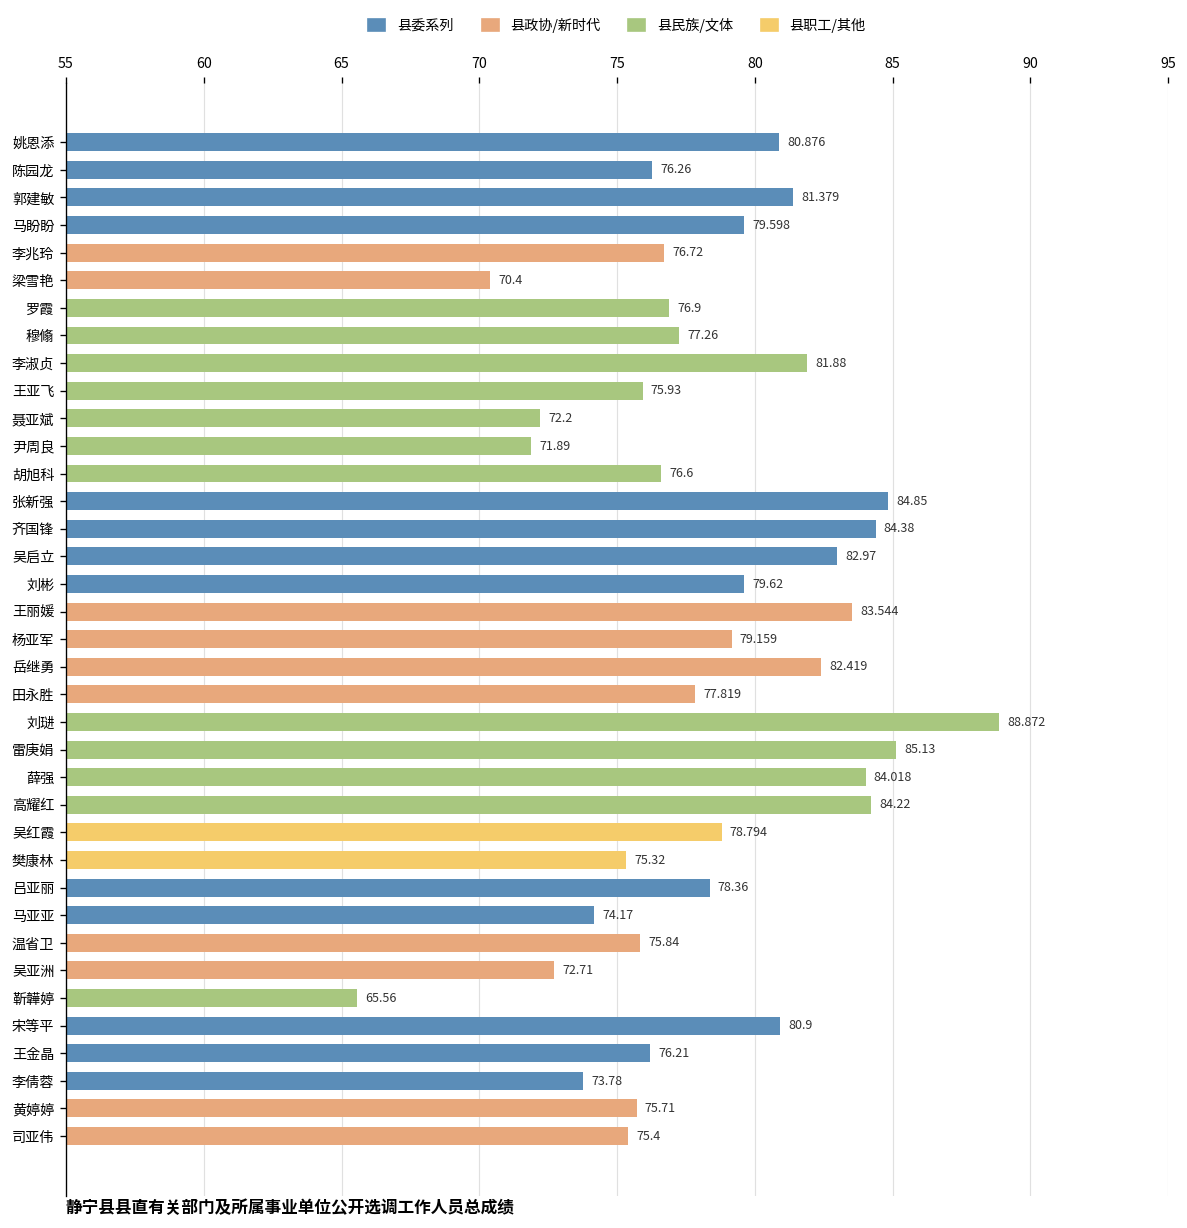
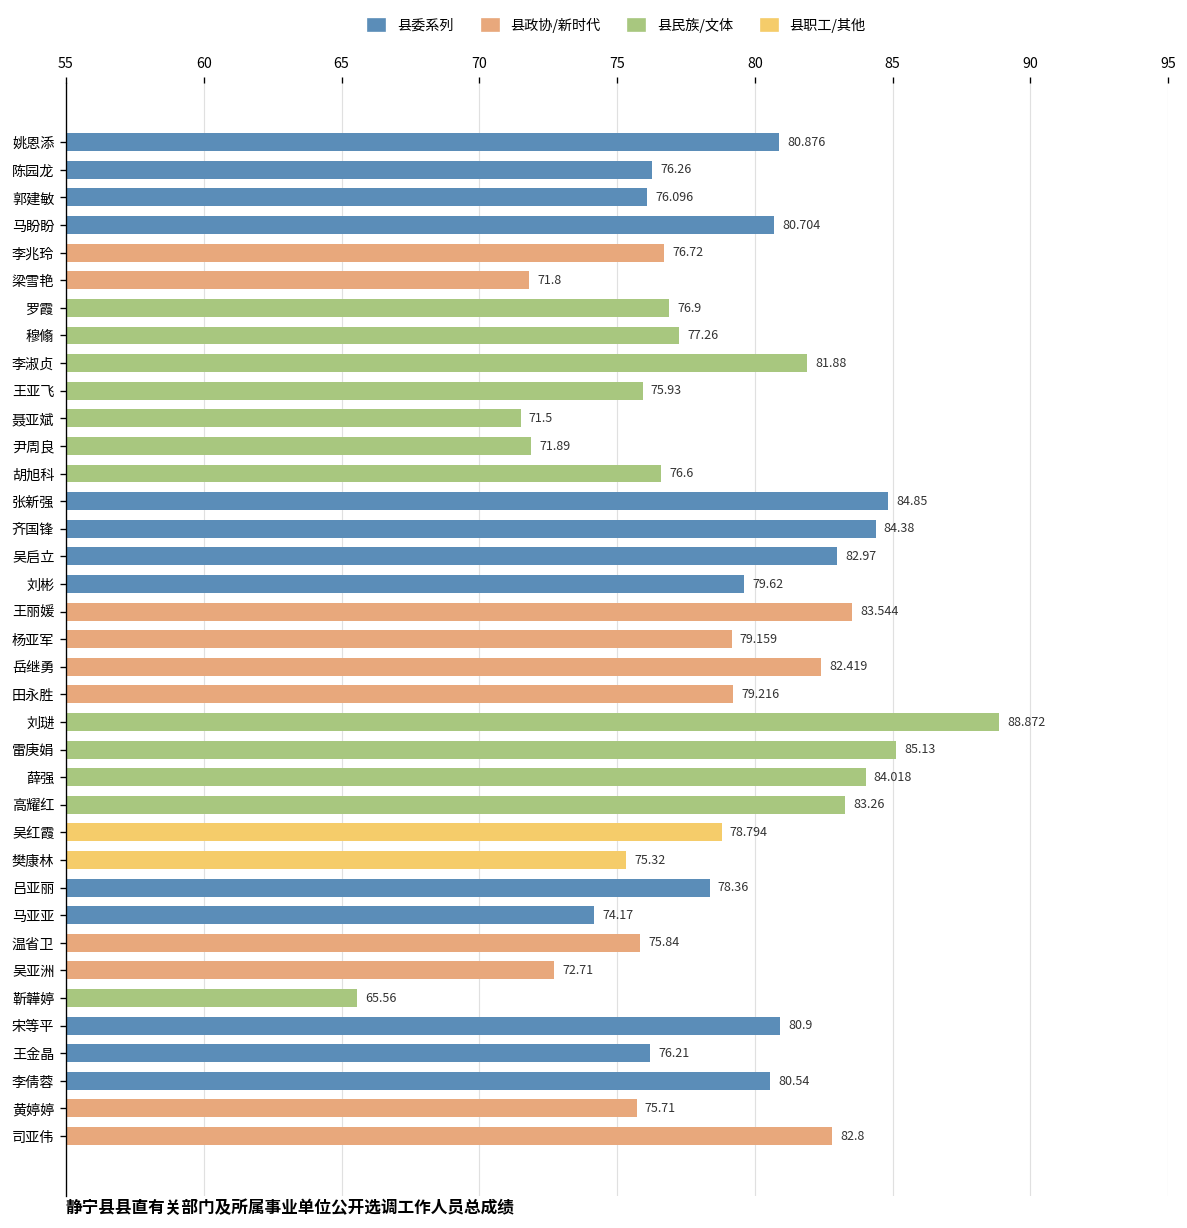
郭建敏: 81.379 -> 76.096
马盼盼: 79.598 -> 80.704
梁雪艳: 70.4 -> 71.8
聂亚斌: 72.2 -> 71.5
田永胜: 77.819 -> 79.216
高耀红: 84.22 -> 83.26
李倩蓉: 73.78 -> 80.54
司亚伟: 75.4 -> 82.8
